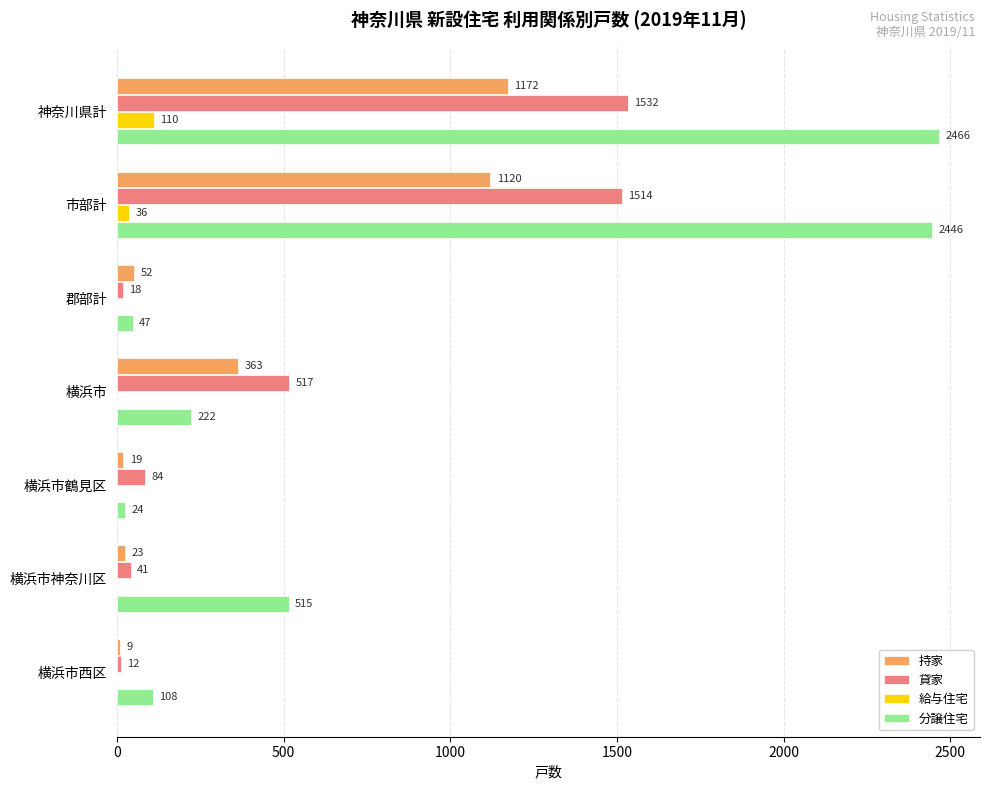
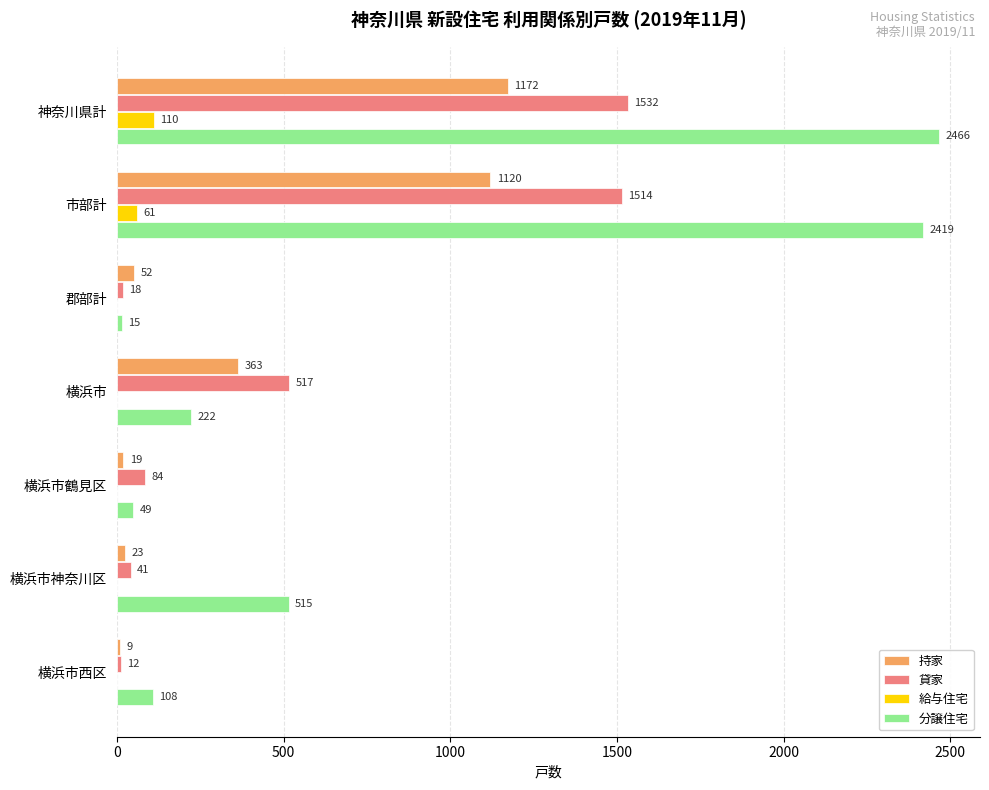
給与住宅, 市部計: 36 -> 61
分譲住宅, 市部計: 2446 -> 2419
分譲住宅, 郡部計: 47 -> 15
分譲住宅, 横浜市鶴見区: 24 -> 49
